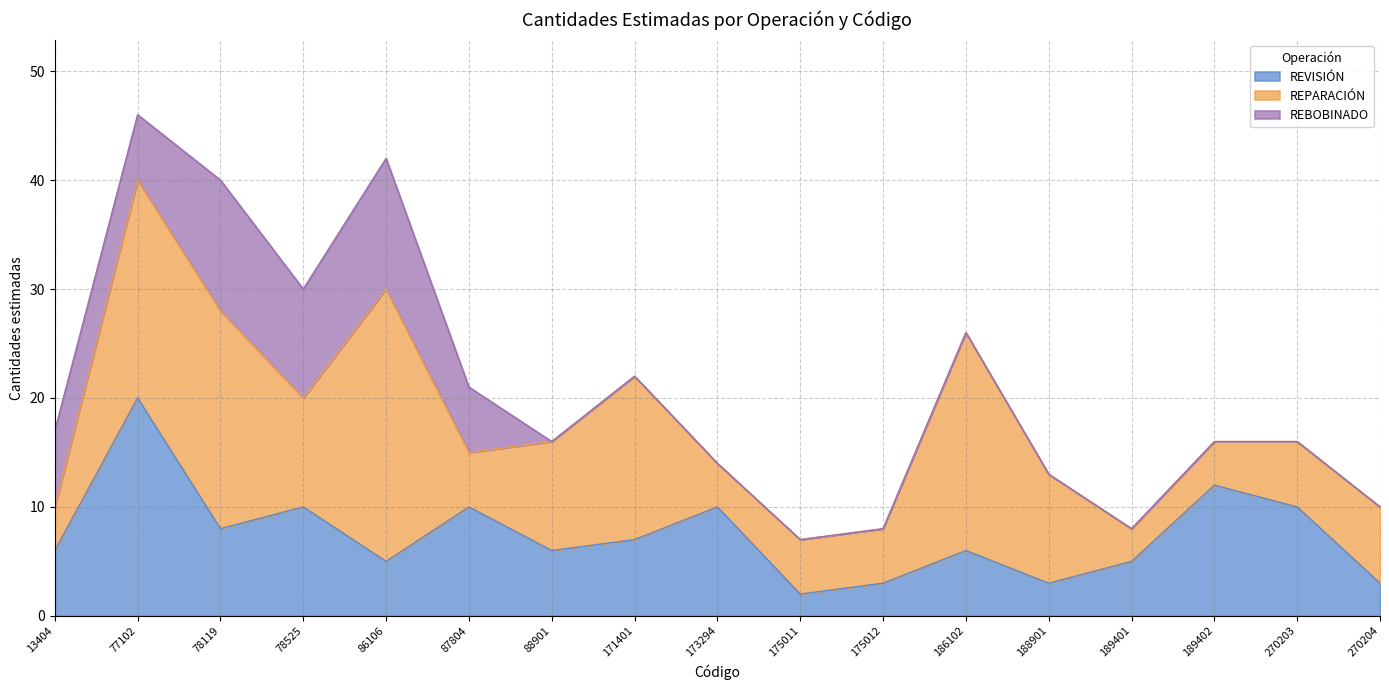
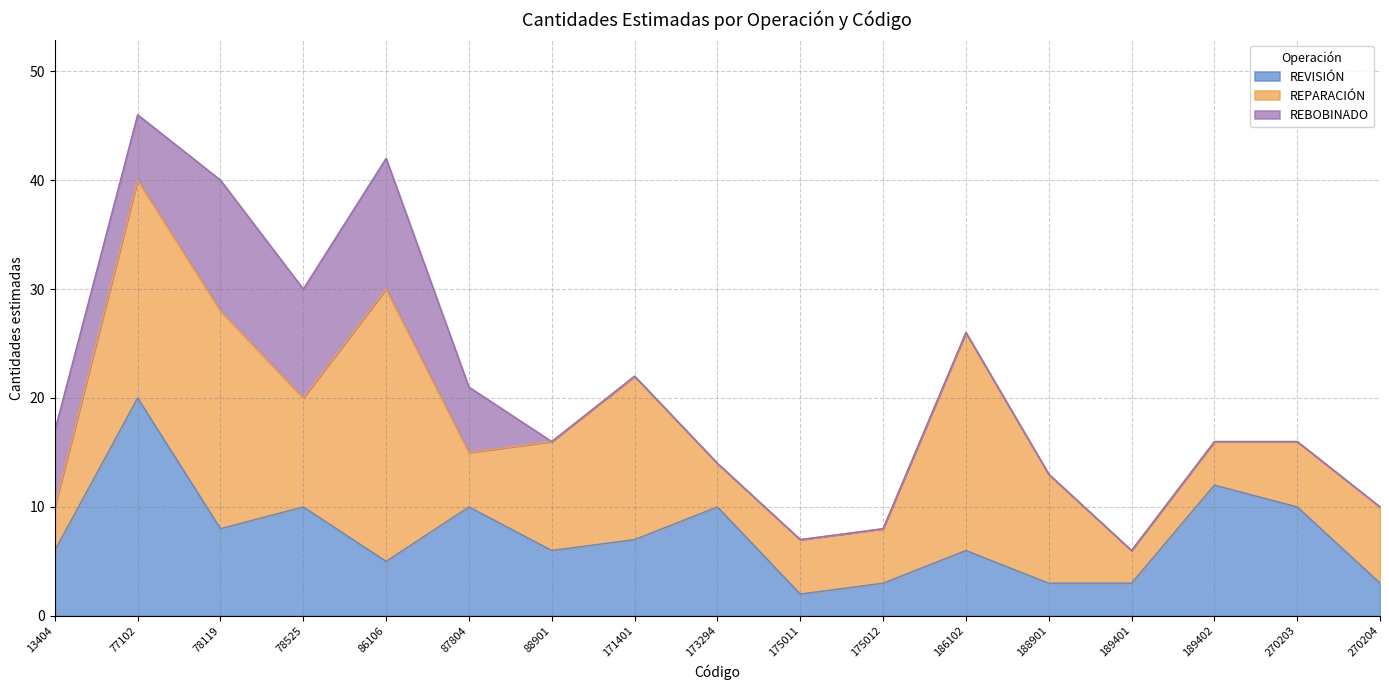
REVISIÓN, 189401: 5 -> 3
